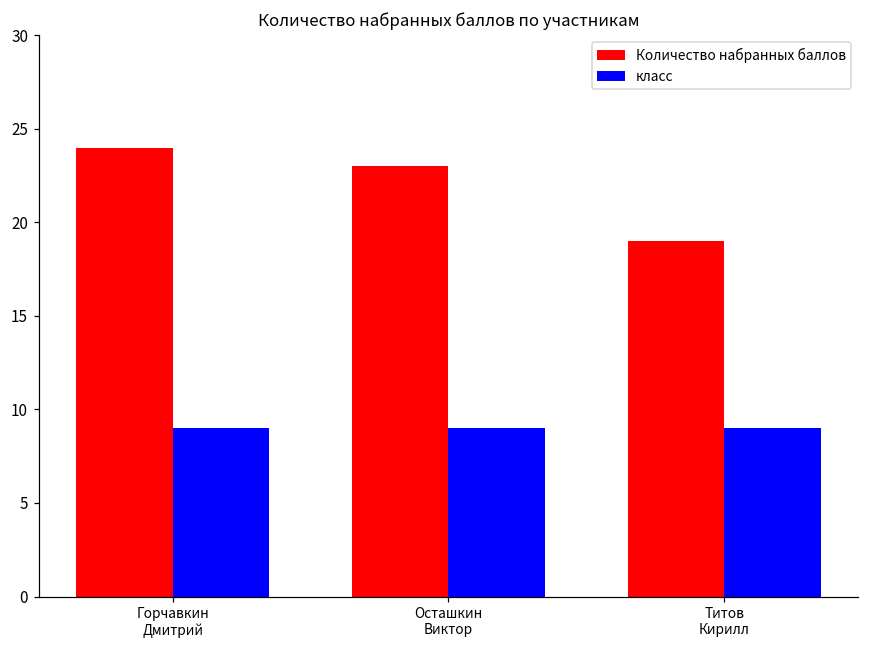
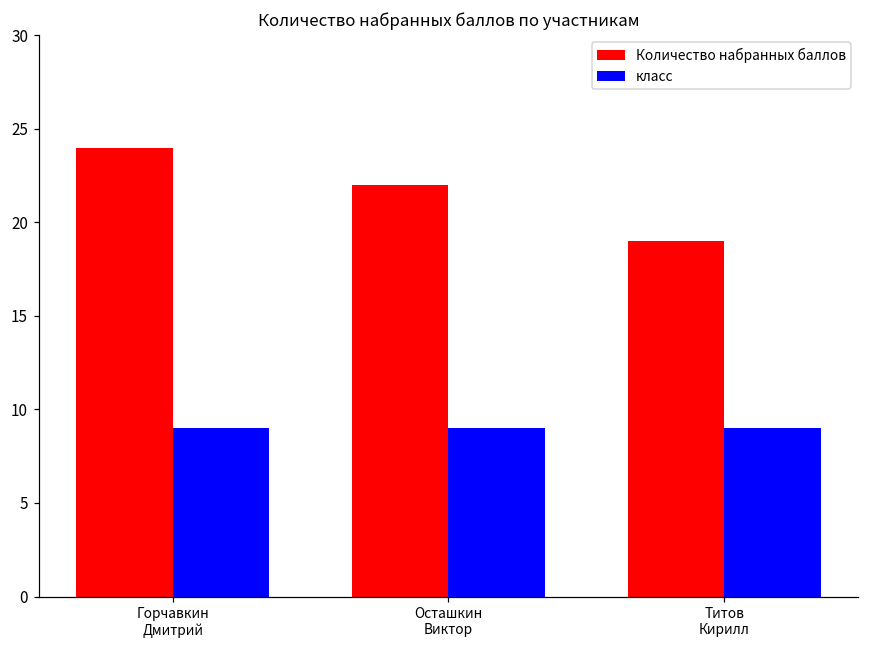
Количество набранных баллов, Осташкин Виктор: 23 -> 22
